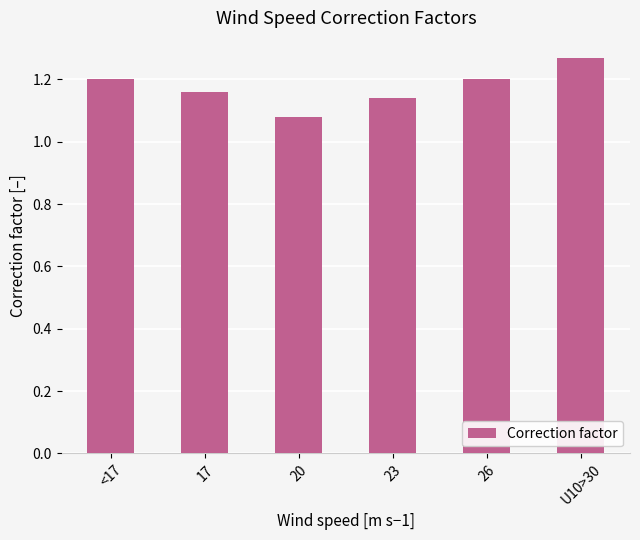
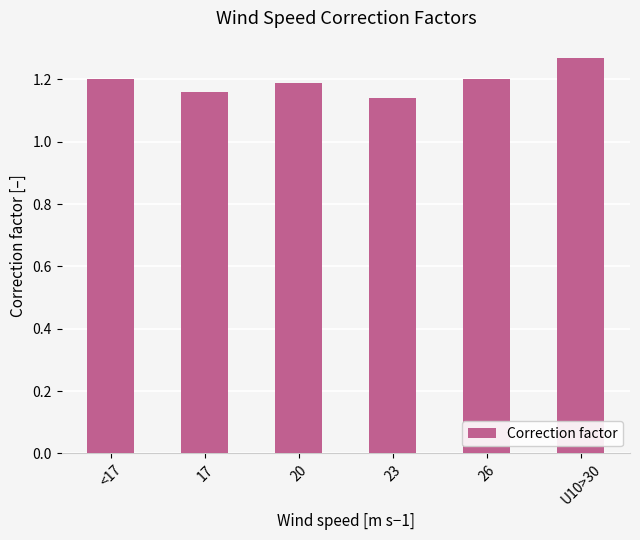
20: 1.08 -> 1.19
